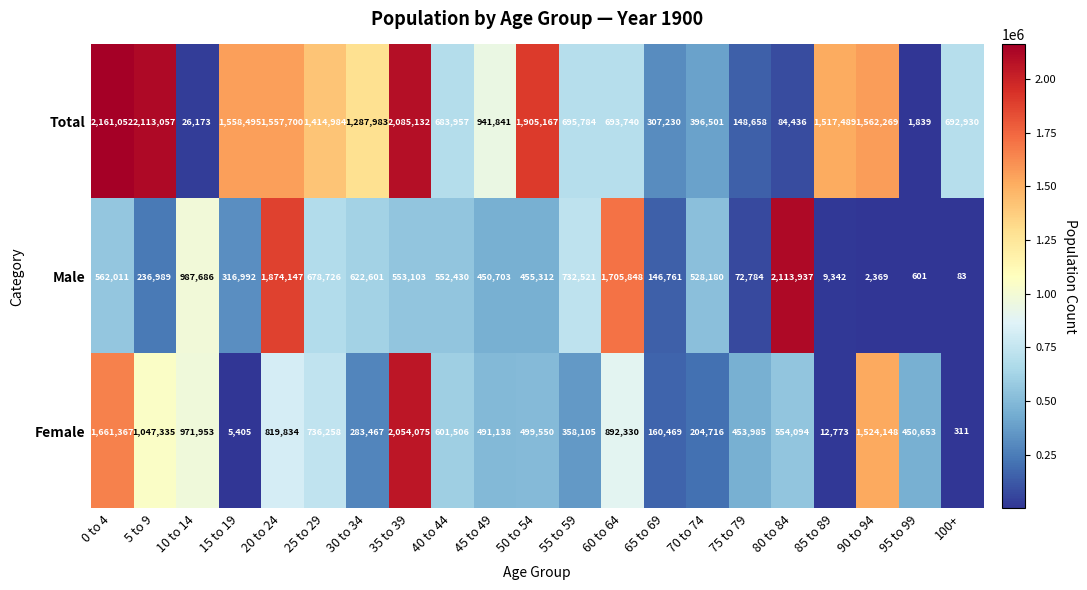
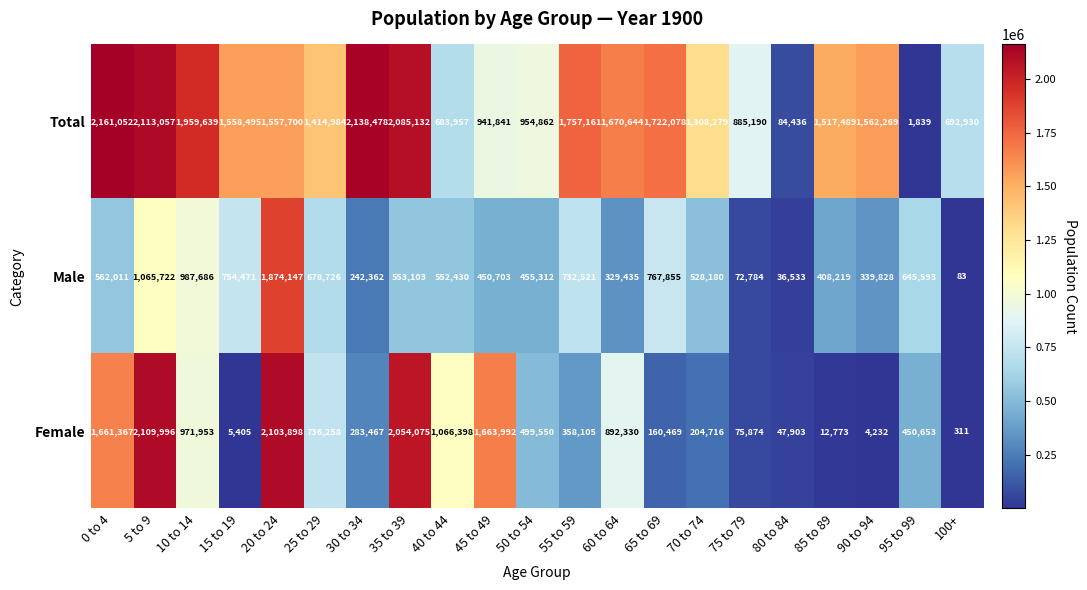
Total, 10 to 14: 26,173 -> 1,959,639
Total, 30 to 34: 1,287,983 -> 2,138,478
Total, 50 to 54: 1,905,167 -> 954,862
Total, 55 to 59: 695,784 -> 1,757,161
Total, 60 to 64: 693,740 -> 1,670,644
Total, 65 to 69: 307,230 -> 1,722,078
Total, 70 to 74: 396,501 -> 1,308,279
Total, 75 to 79: 148,658 -> 885,190
Male, 5 to 9: 236,989 -> 1,065,722
Male, 15 to 19: 316,992 -> 754,471
Male, 30 to 34: 622,601 -> 242,362
Male, 60 to 64: 1,705,848 -> 329,435
Male, 65 to 69: 146,761 -> 767,855
Male, 80 to 84: 2,113,937 -> 36,533
Male, 85 to 89: 9,342 -> 408,219
Male, 90 to 94: 2,369 -> 339,828
Male, 95 to 99: 601 -> 645,593
Female, 5 to 9: 1,047,335 -> 2,109,996
Female, 20 to 24: 819,834 -> 2,103,898
Female, 40 to 44: 601,506 -> 1,066,398
Female, 45 to 49: 491,138 -> 1,663,992
Female, 75 to 79: 453,985 -> 75,874
Female, 80 to 84: 554,094 -> 47,903
Female, 90 to 94: 1,524,148 -> 4,232
